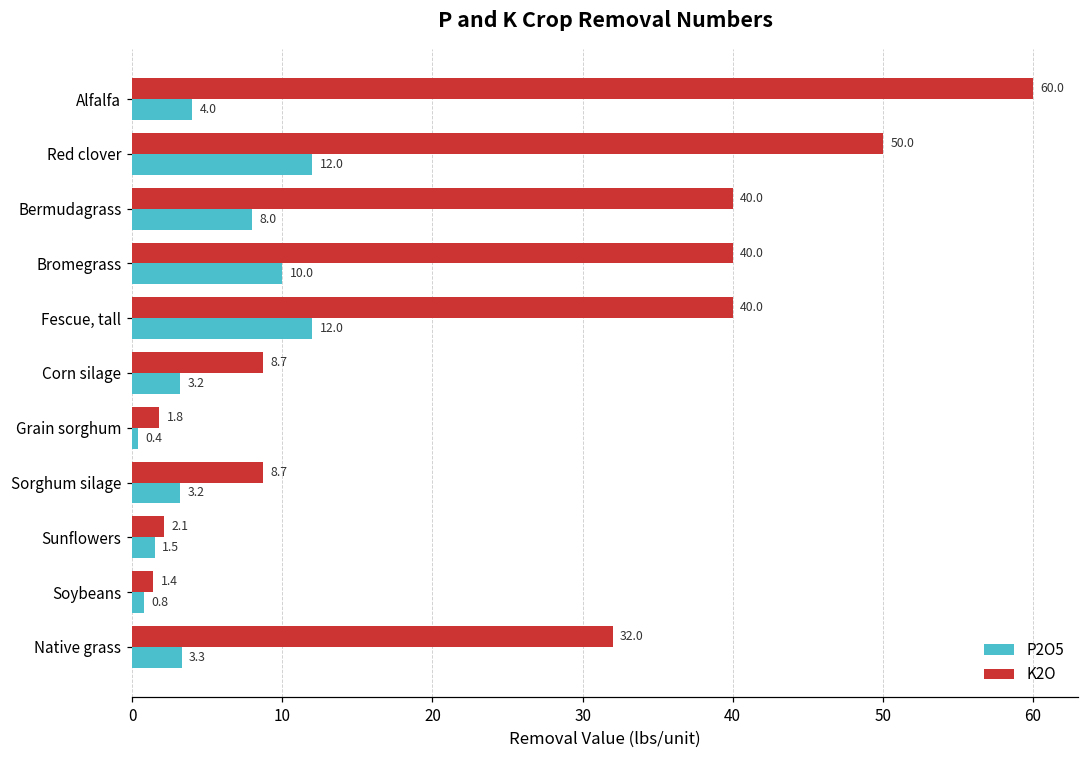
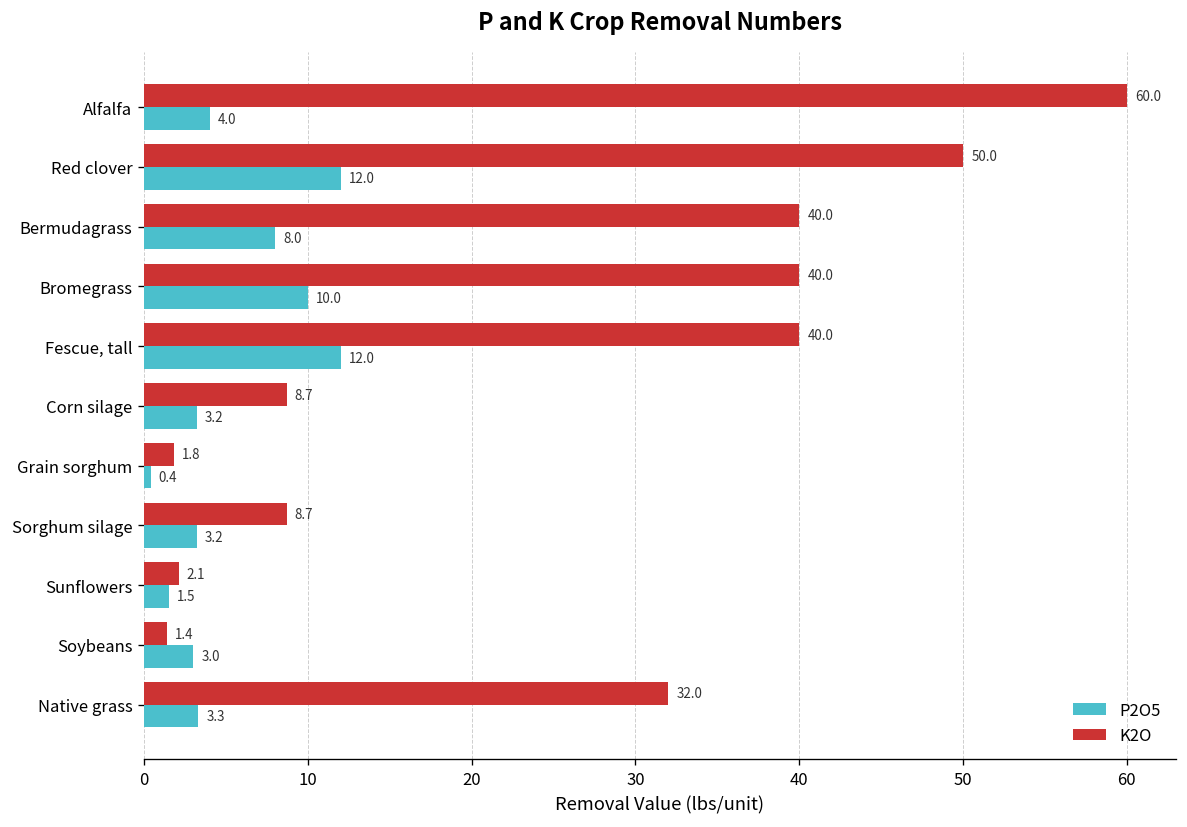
P2O5, Soybeans: 0.8 -> 3.0
